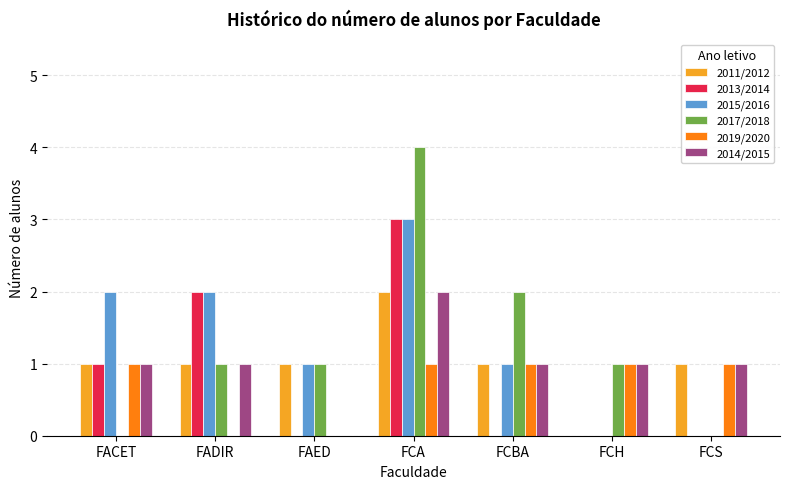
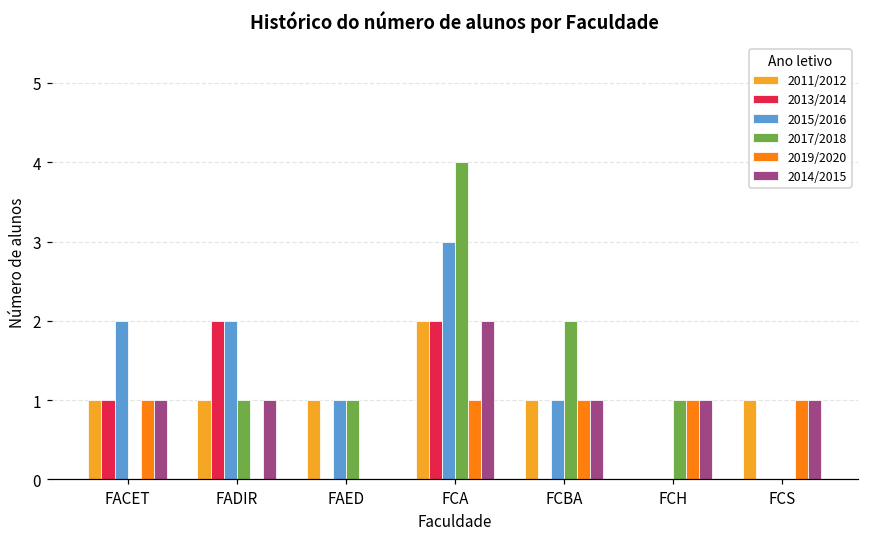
2013/2014, FCA: 3 -> 2
